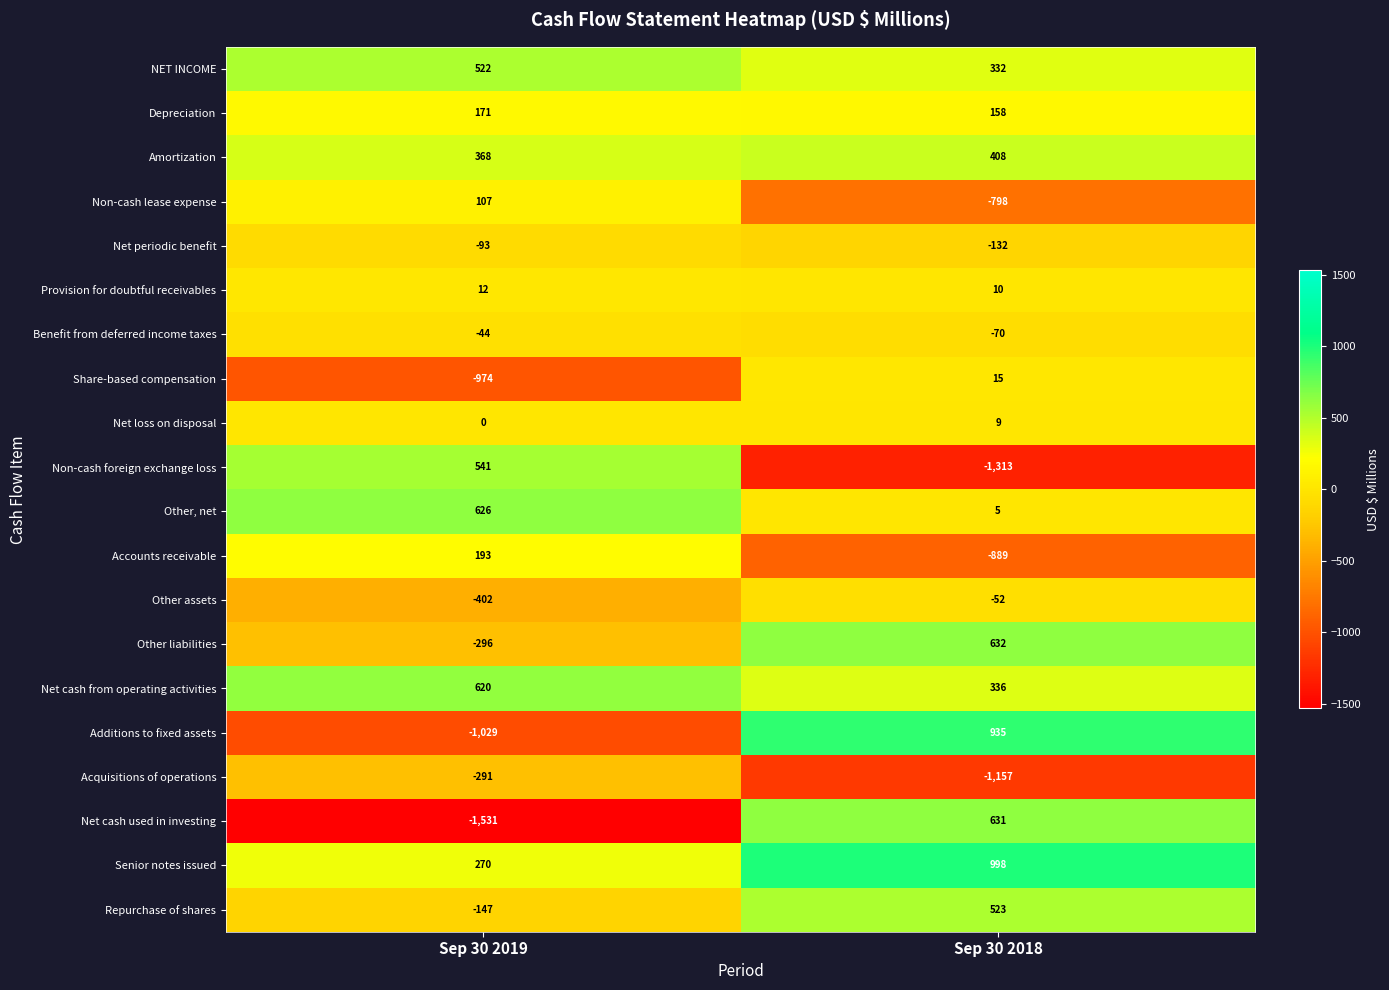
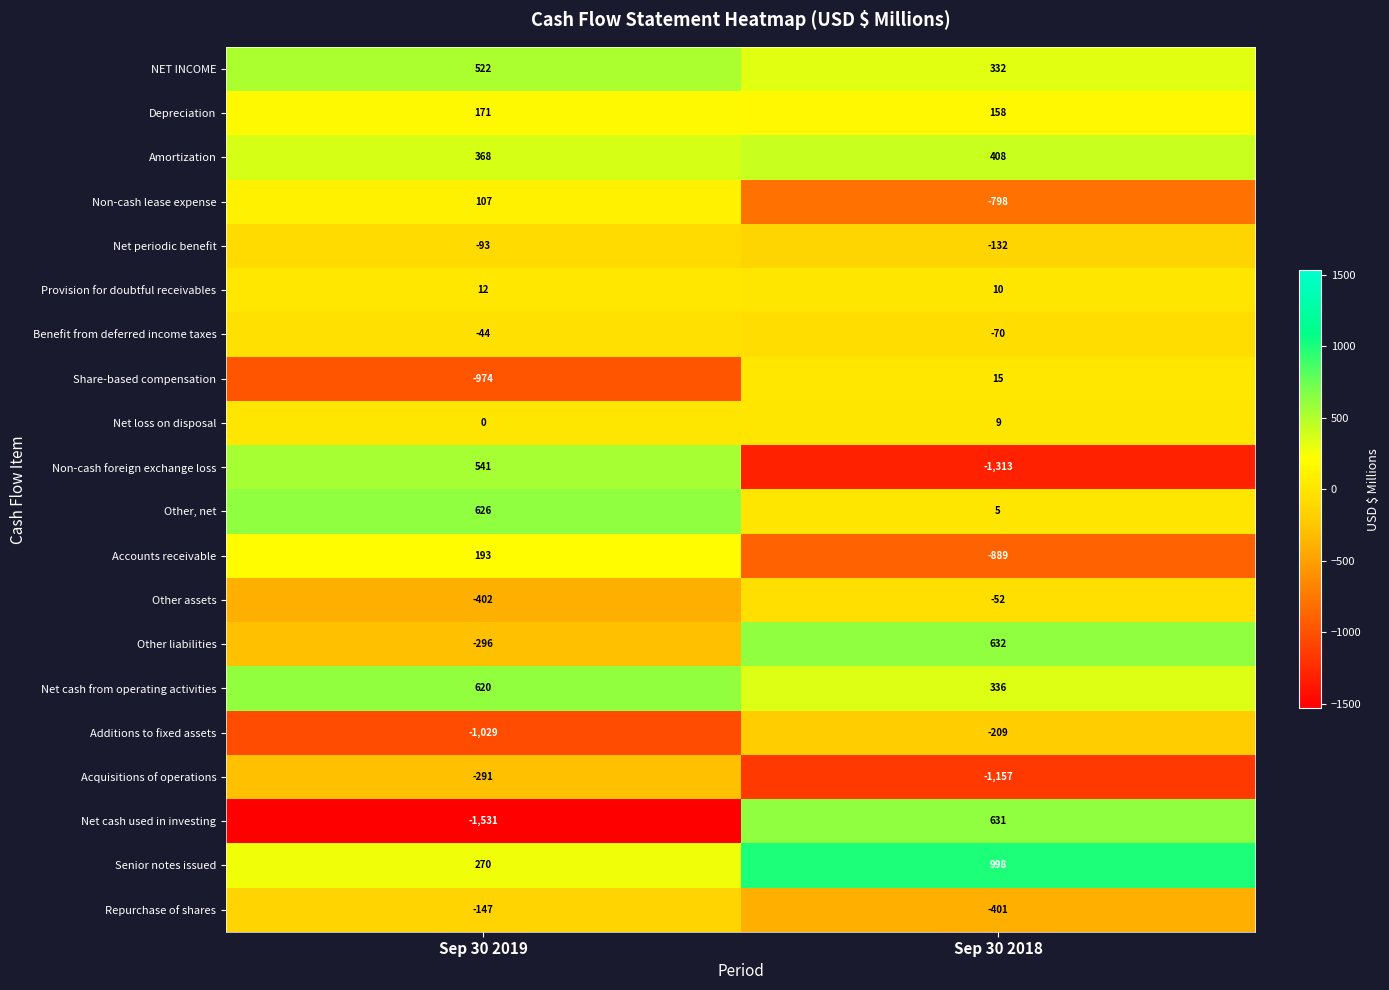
Additions to fixed assets, Sep 30 2018: 935 -> -209
Repurchase of shares, Sep 30 2018: 523 -> -401
